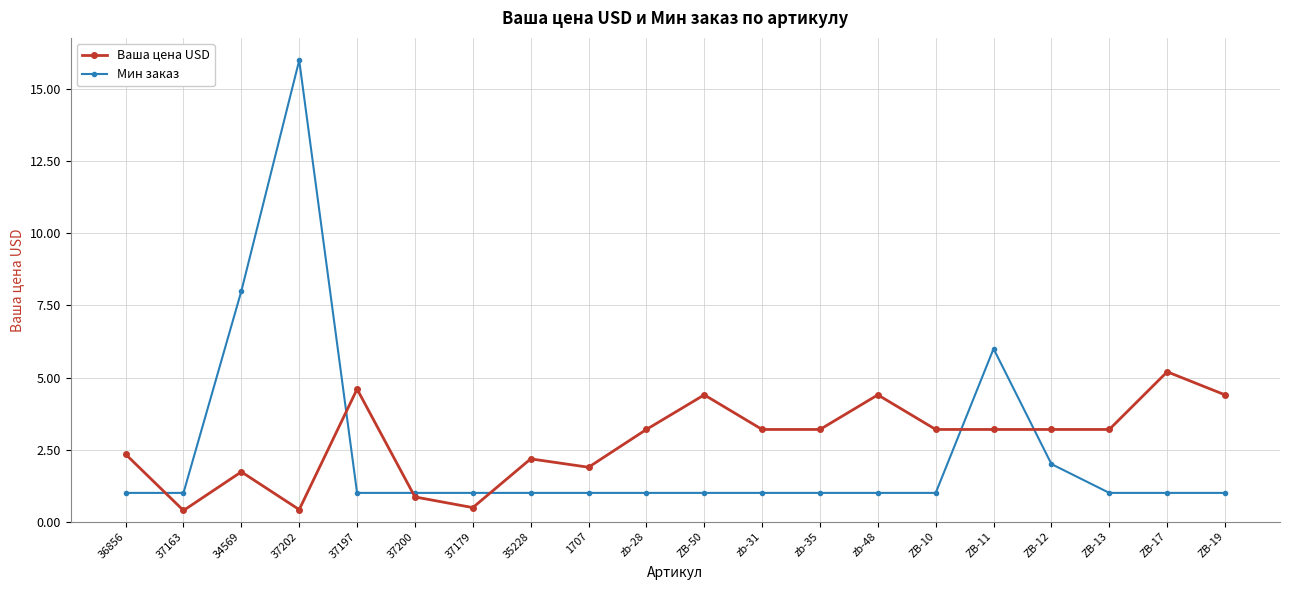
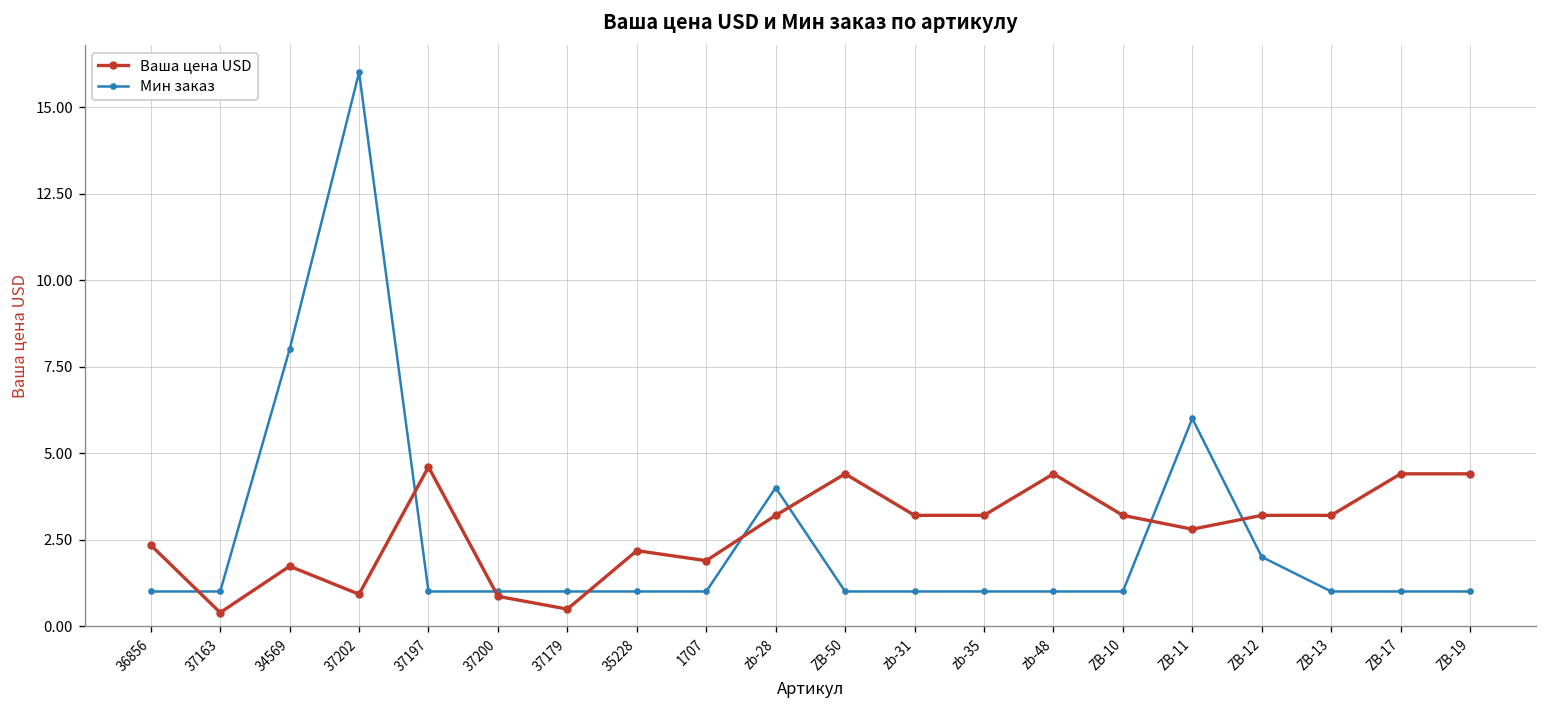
Ваша цена USD, 37202: 0.4 -> 0.9
Мин заказ, zb-28: 1 -> 4
Ваша цена USD, ZB-11: 3.2 -> 2.8
Ваша цена USD, ZB-17: 5.2 -> 4.4
